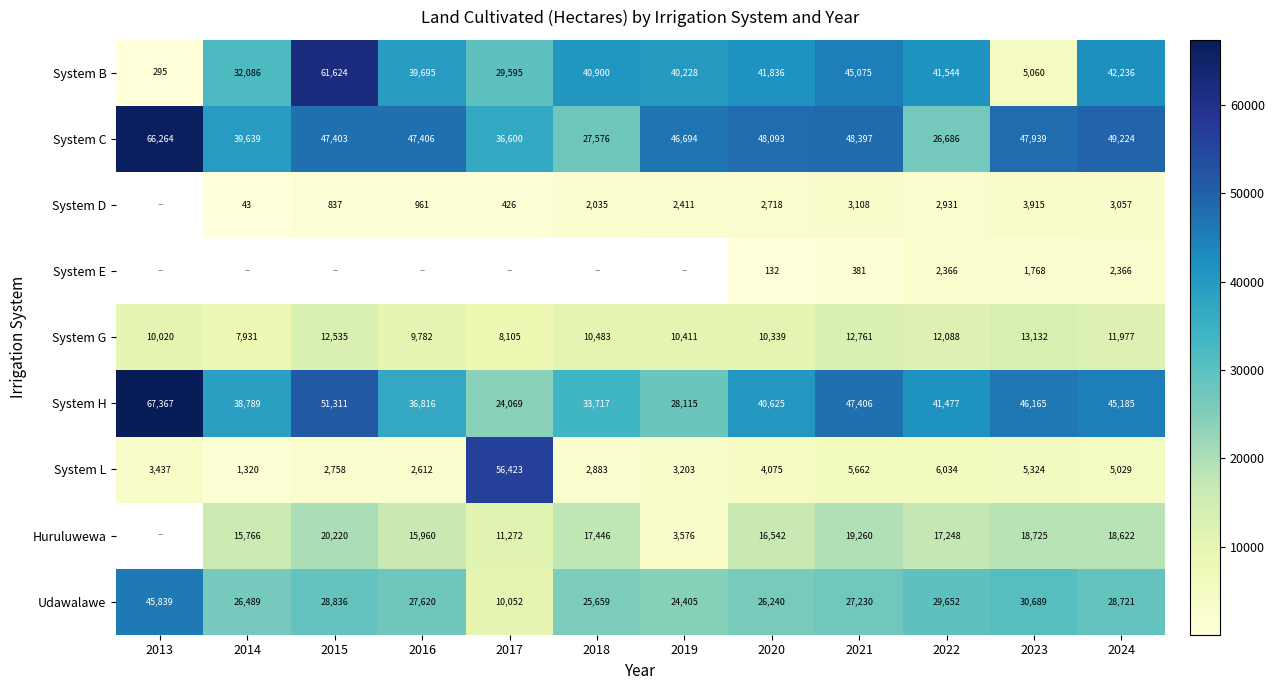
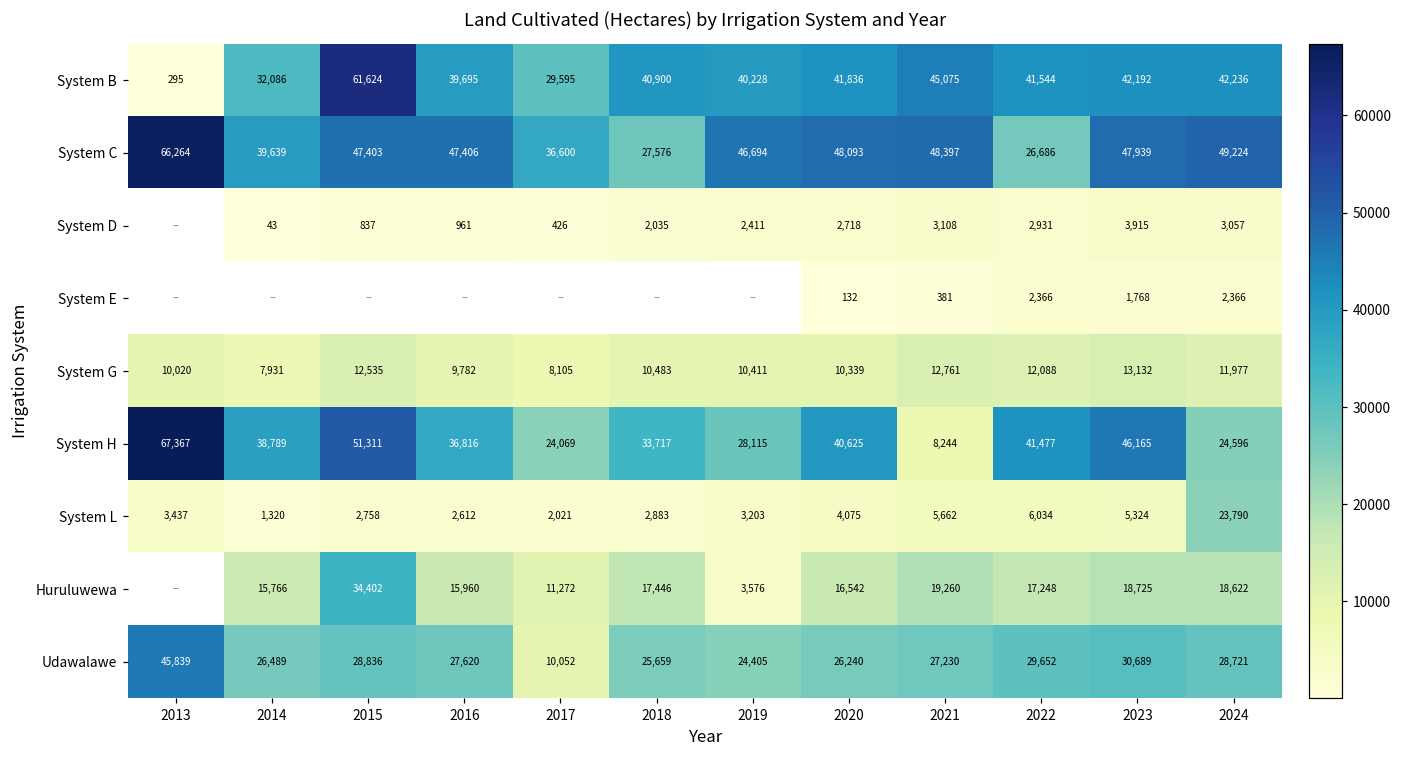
System B, 2023: 5,060 -> 42,192
System H, 2021: 47,406 -> 8,244
System H, 2024: 45,185 -> 24,596
System L, 2017: 56,423 -> 2,021
System L, 2024: 5,029 -> 23,790
Huruluwewa, 2015: 20,220 -> 34,402
